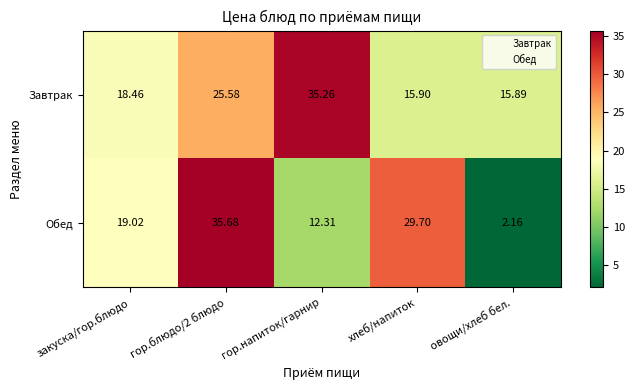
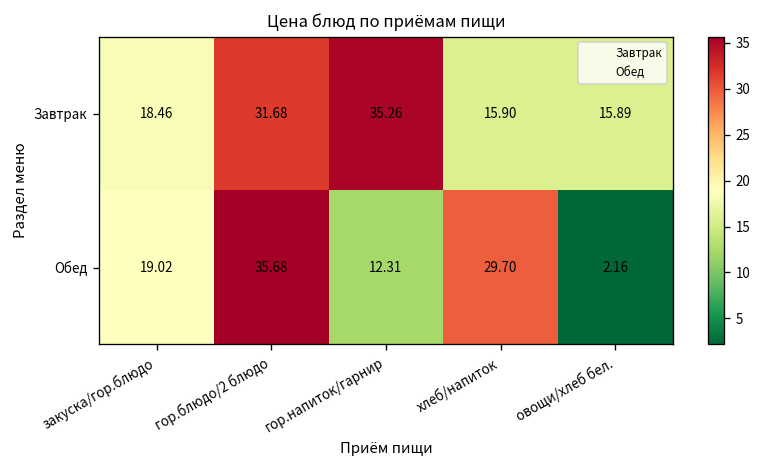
Завтрак, гор.блюдо/2 блюдо: 25.58 -> 31.68
